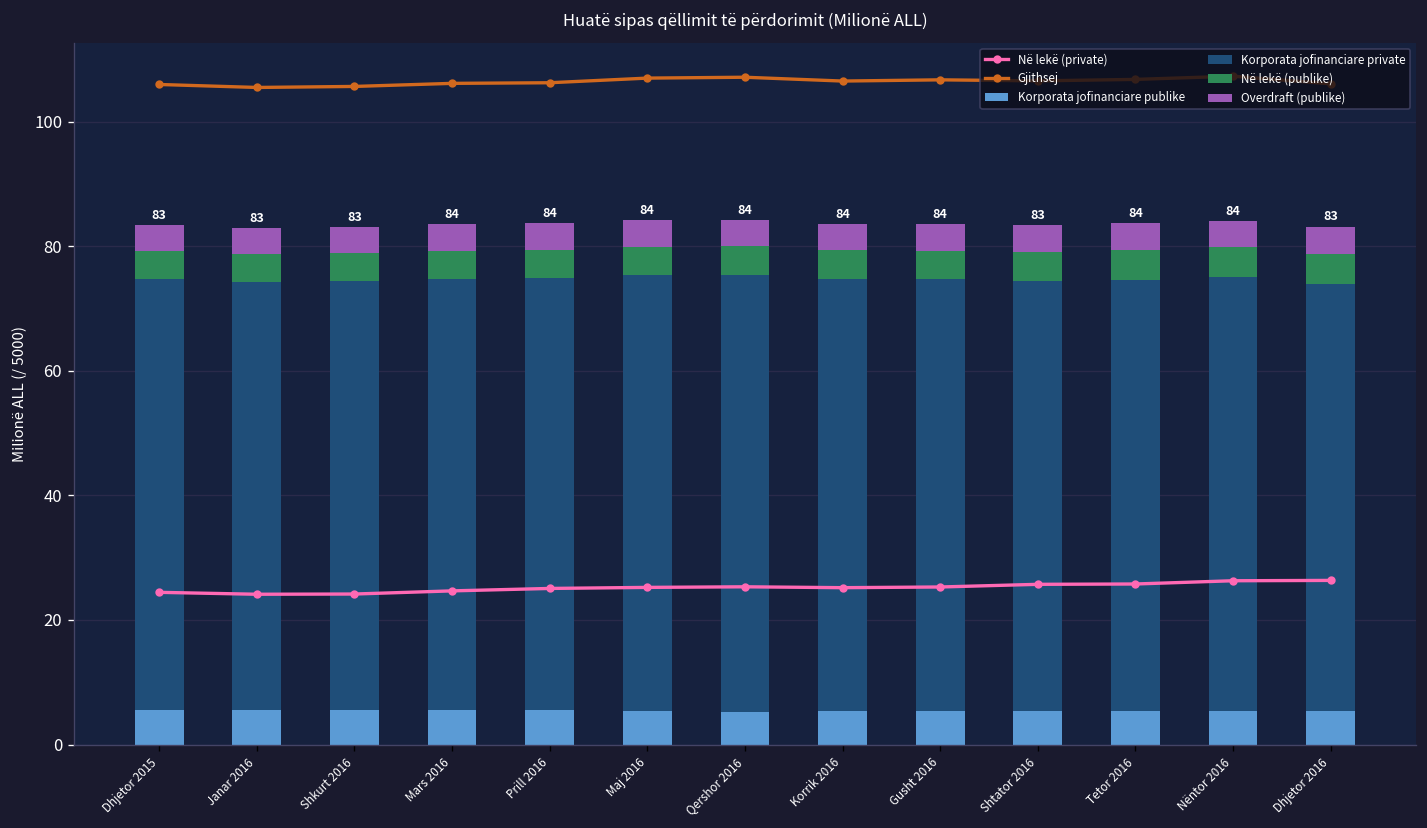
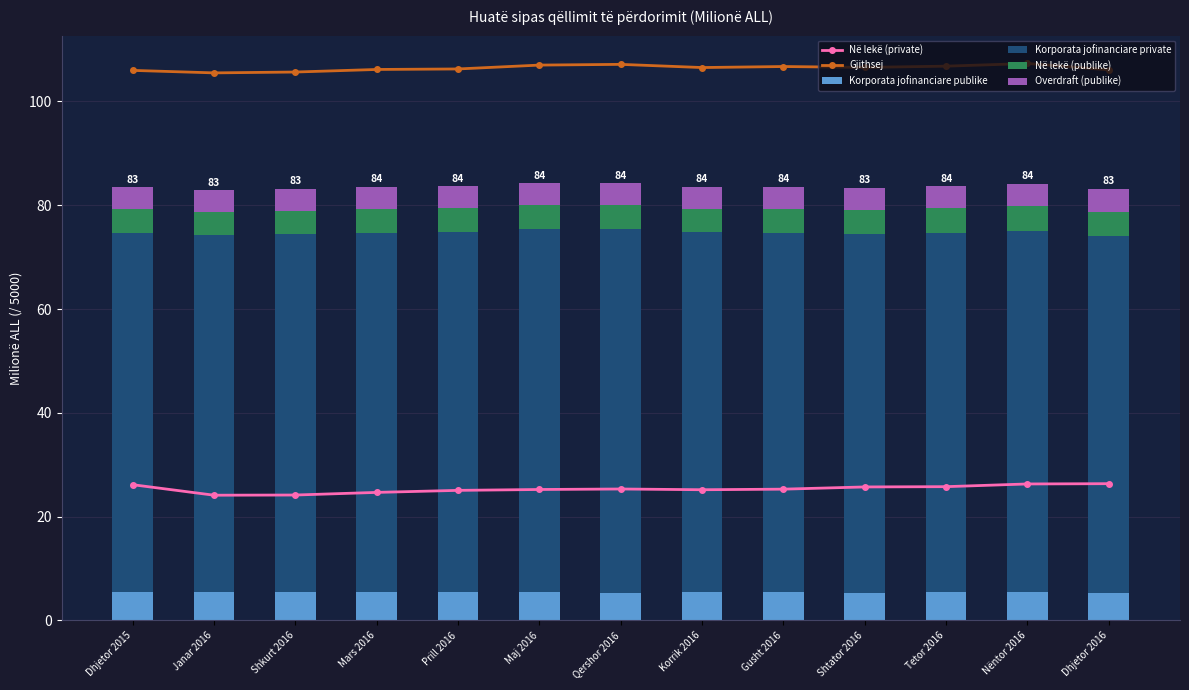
Në lekë (private), Dhjetor 2015: 24 -> 26
